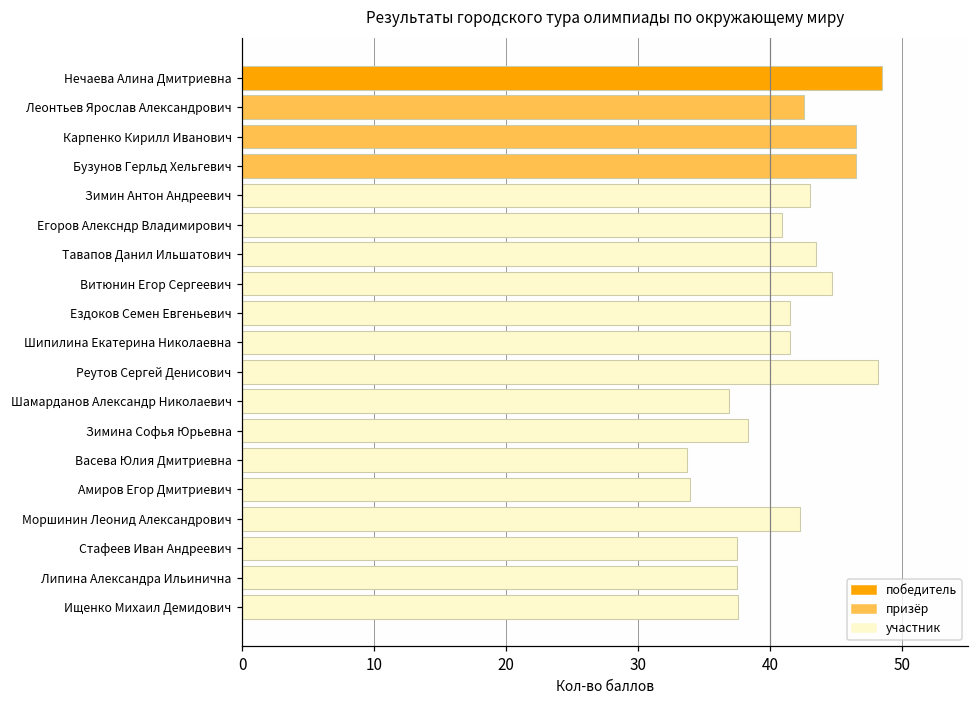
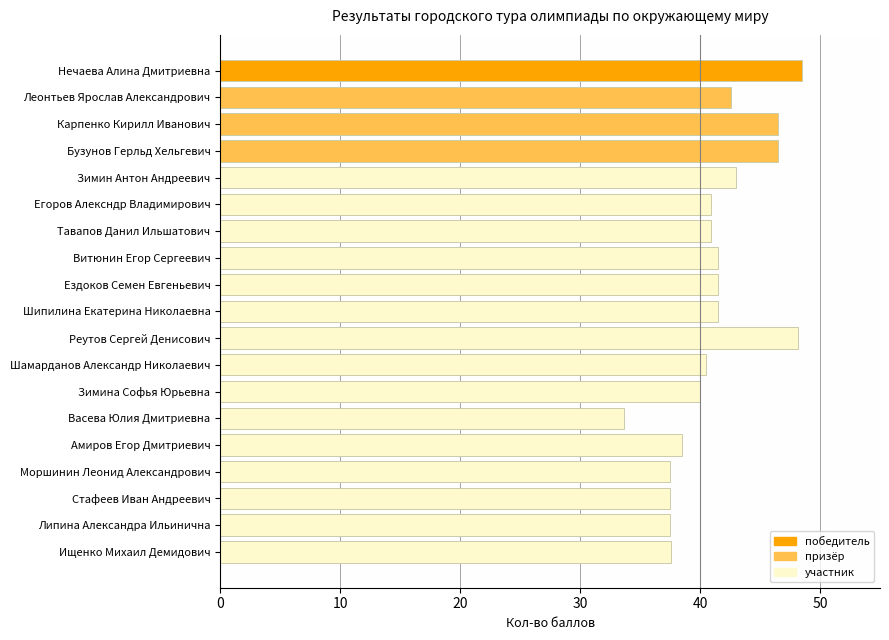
Тавапов Данил Ильшатович: 43.5 -> 40.9
Витюнин Егор Сергеевич: 44.7 -> 41.5
Шамарданов Александр Николаевич: 36.9 -> 40.5
Зимина Софья Юрьевна: 38.3 -> 40.0
Амиров Егор Дмитриевич: 33.9 -> 38.5
Моршинин Леонид Александрович: 42.3 -> 37.5
